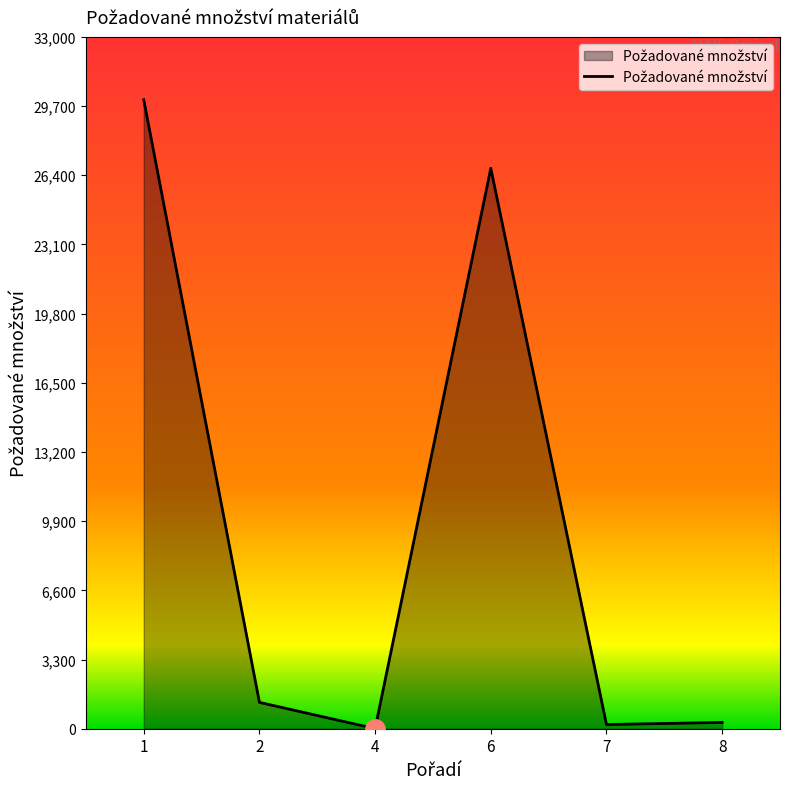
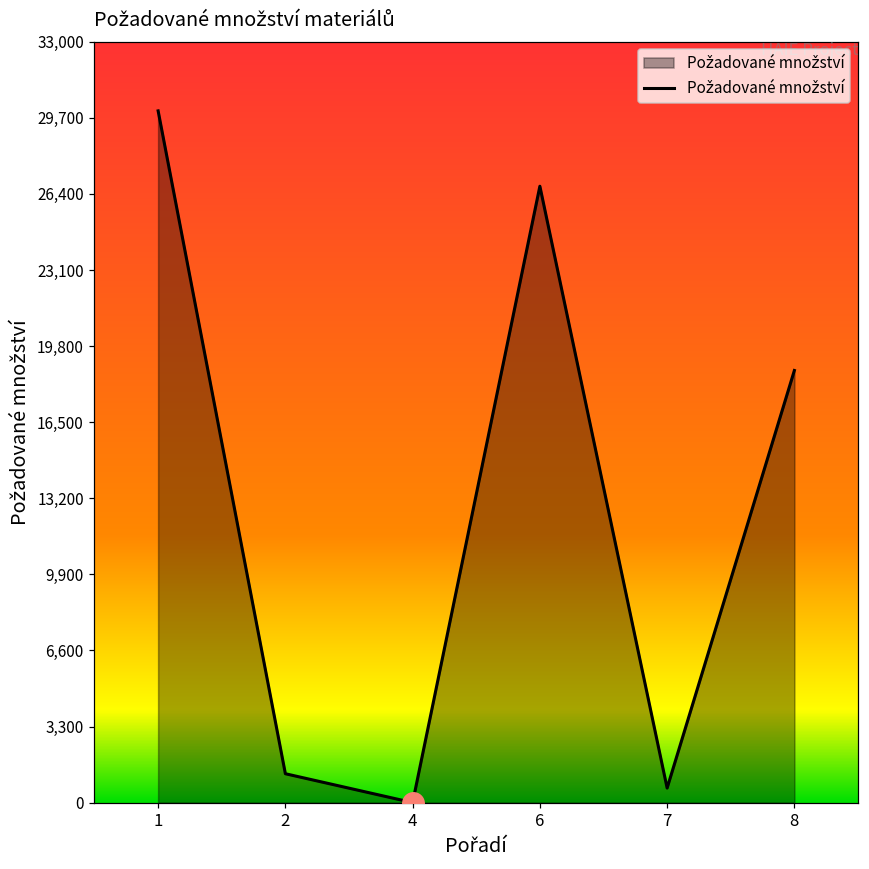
Požadované množství, 7: 200 -> 600
Požadované množství, 8: 300 -> 18,700
